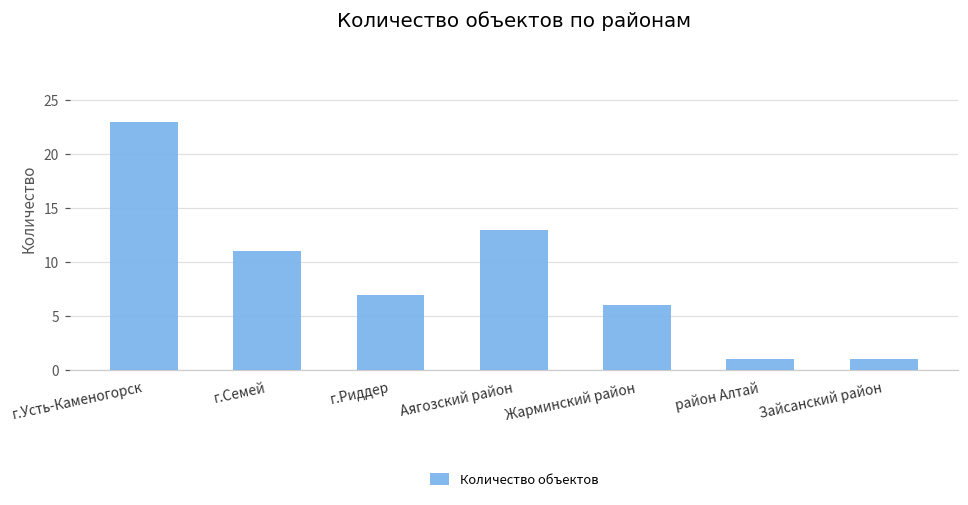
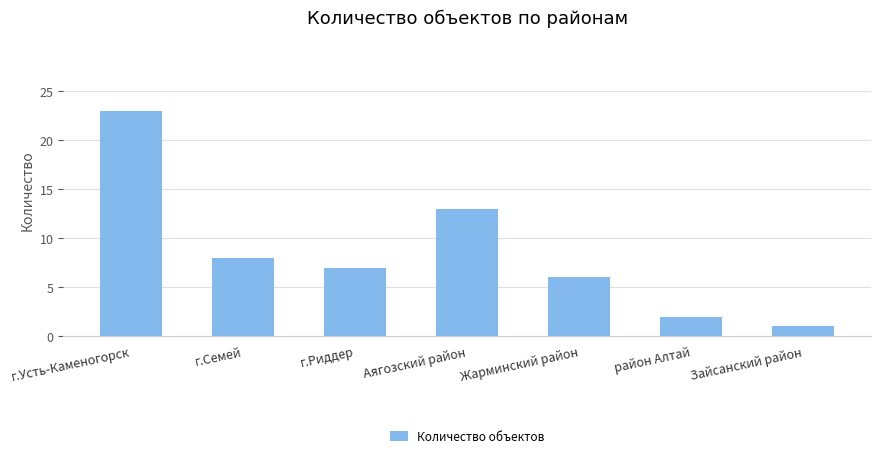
г.Семей: 11 -> 8
район Алтай: 1 -> 2
